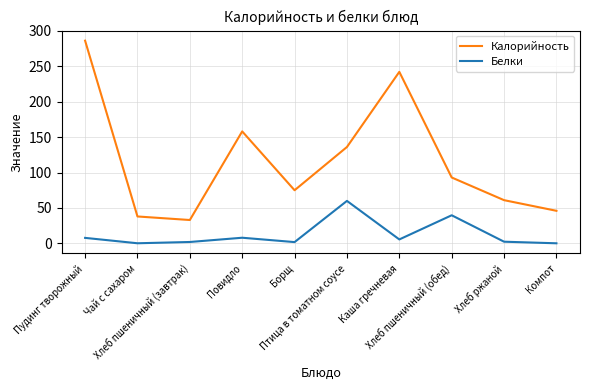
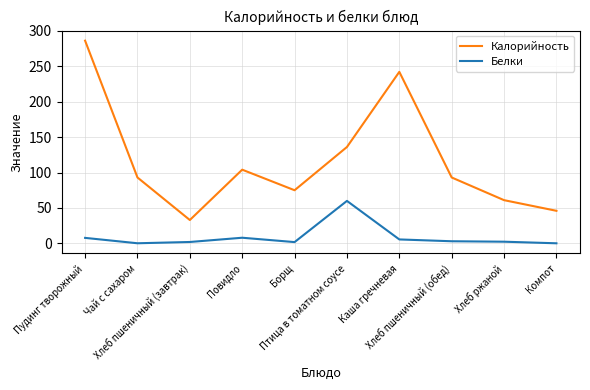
Калорийность, Чай с сахаром: 40 -> 90
Калорийность, Повидло: 160 -> 100
Белки, Хлеб пшеничный (обед): 40 -> 0
